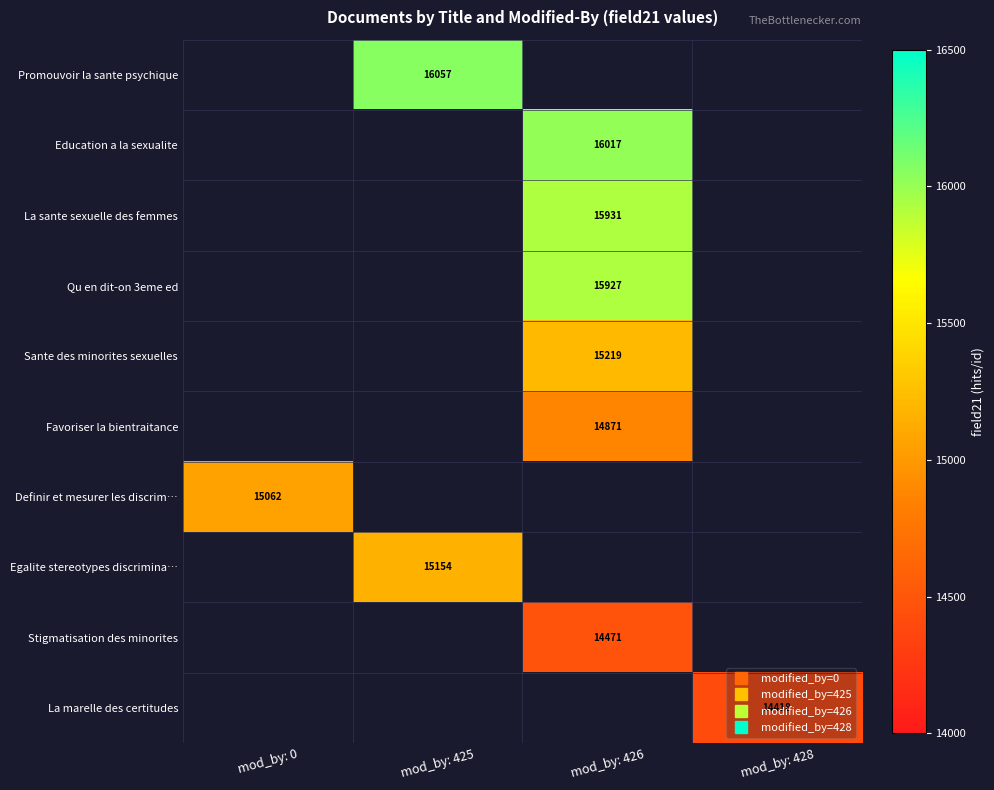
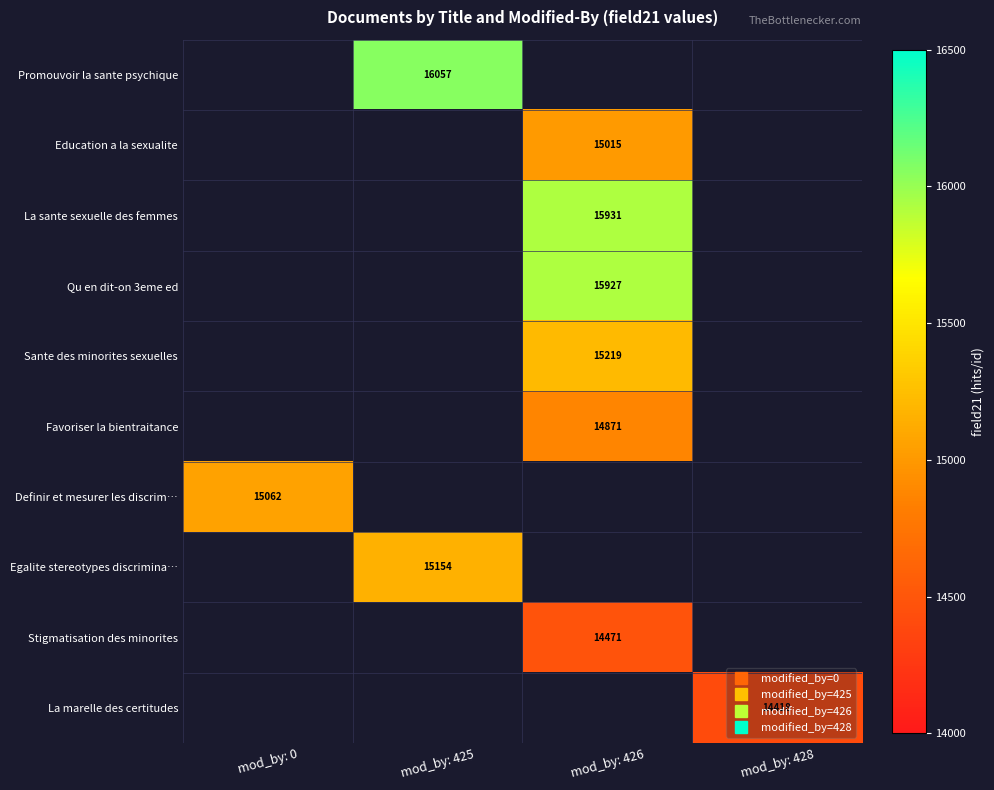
Education a la sexualite, mod_by: 426: 16017 -> 15015
